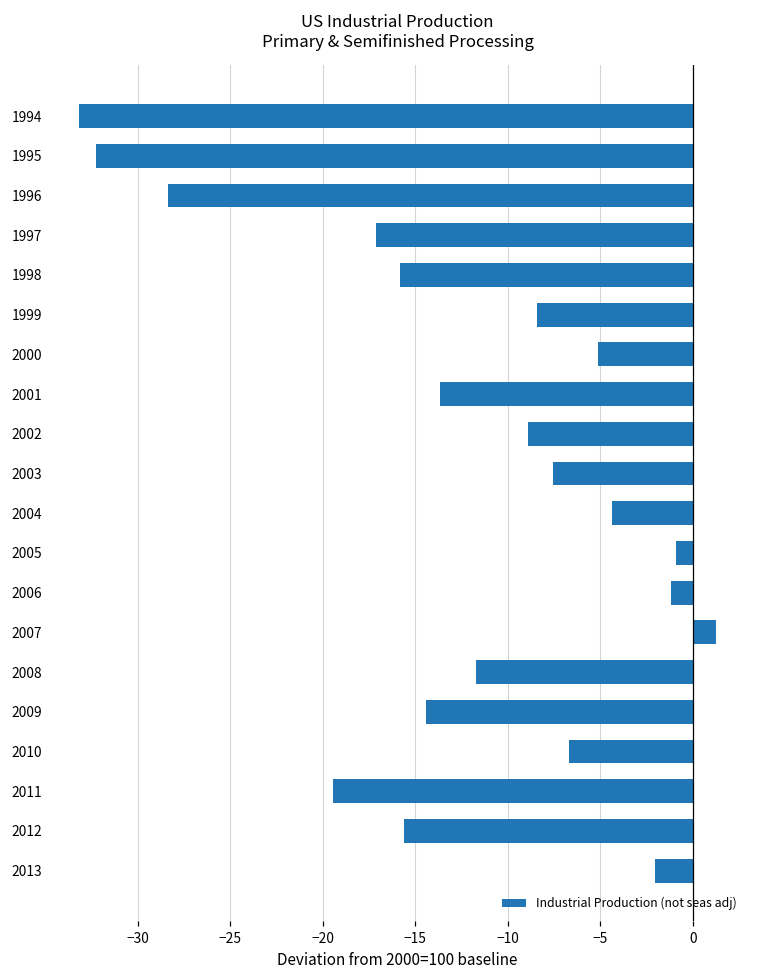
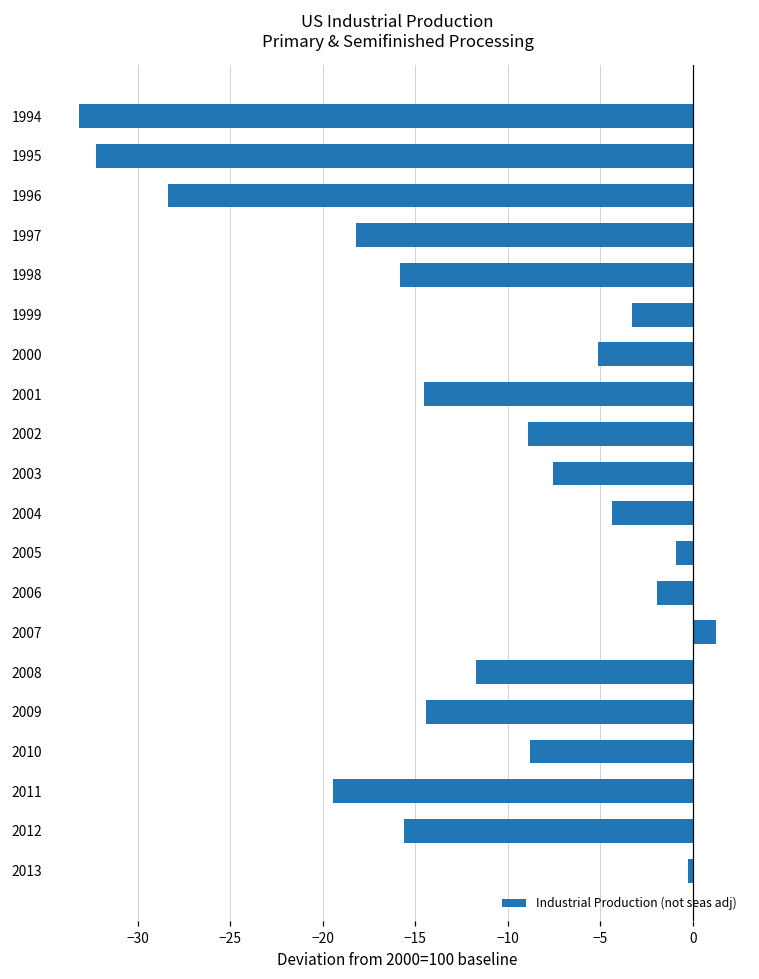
1997: -17.1 -> -18.2
1999: -8.4 -> -3.3
2001: -13.7 -> -14.5
2006: -1.2 -> -1.9
2010: -6.7 -> -8.8
2013: -2.0 -> -0.3
